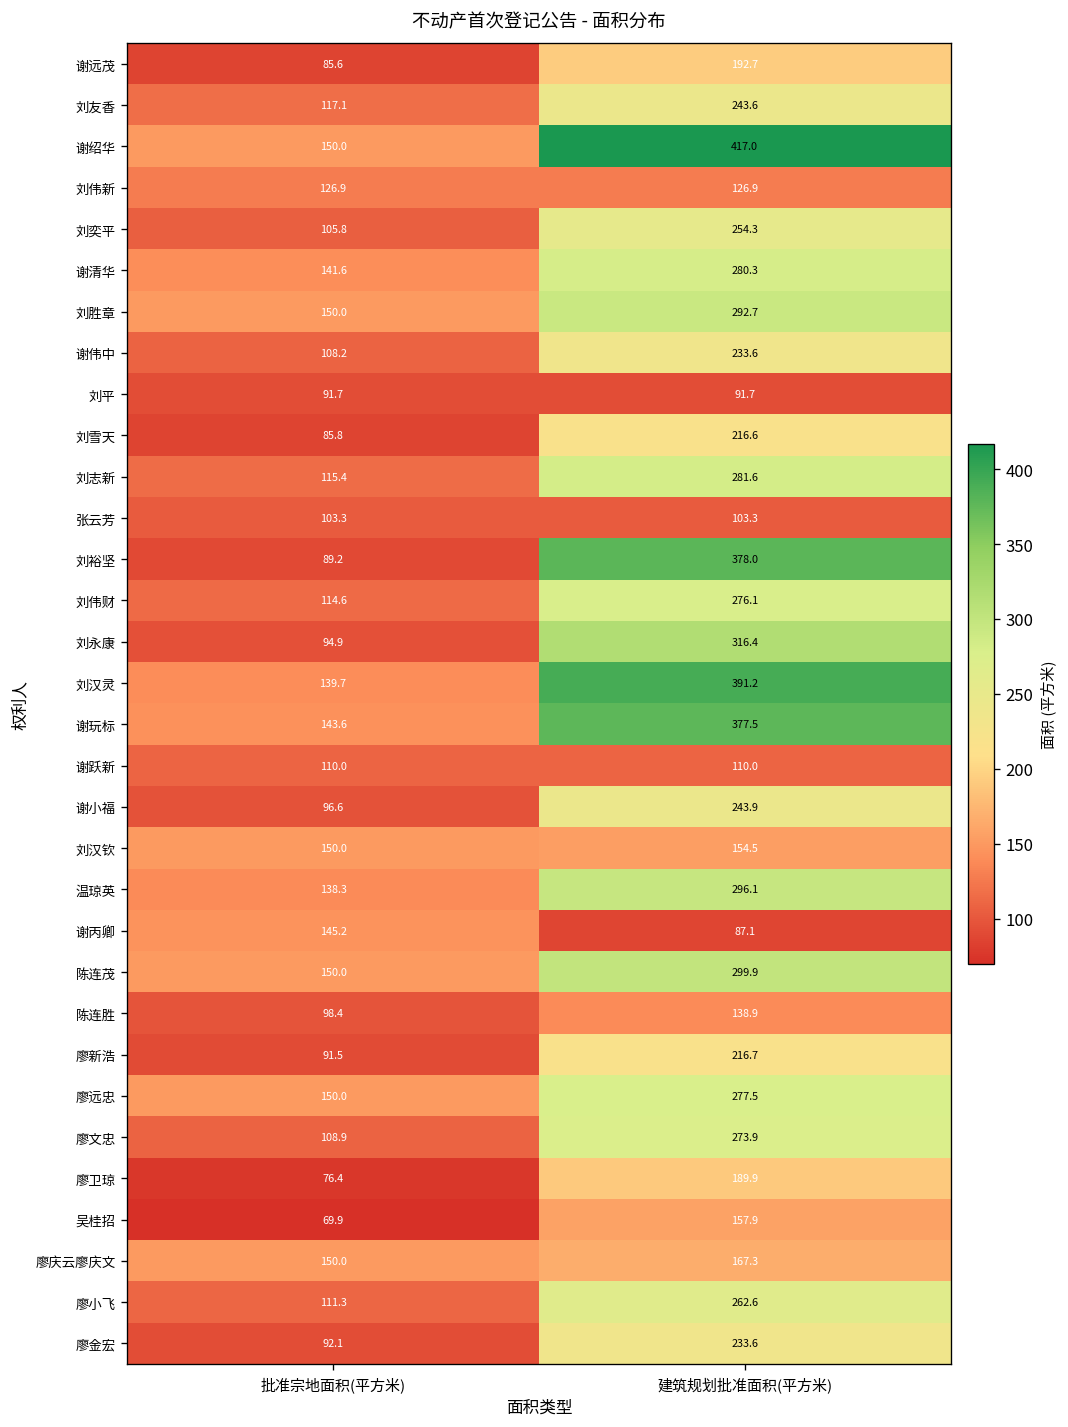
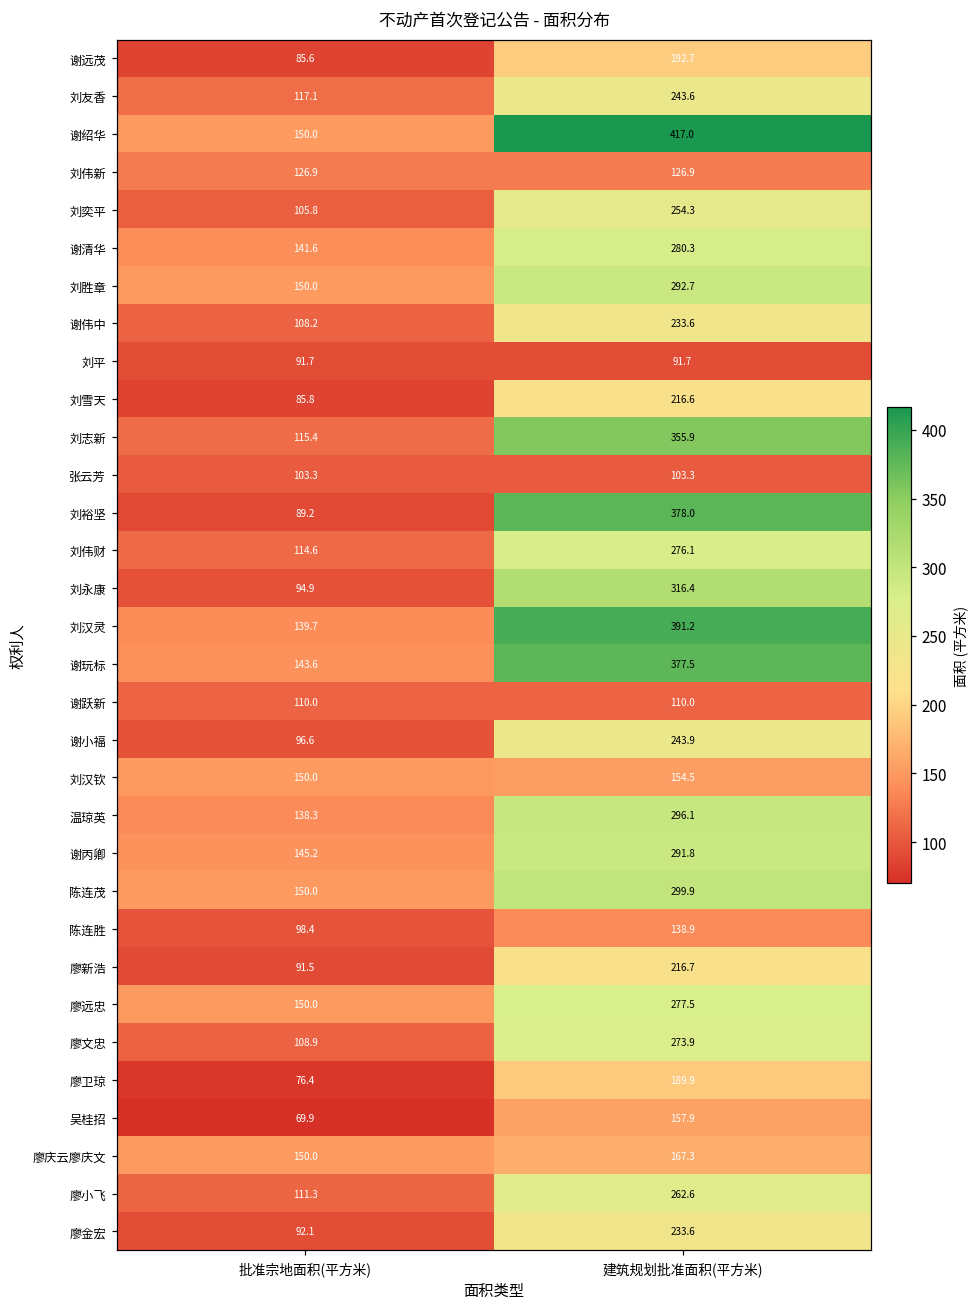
刘志新, 建筑规划批准面积(平方米): 281.6 -> 355.9
谢丙卿, 建筑规划批准面积(平方米): 87.1 -> 291.8
